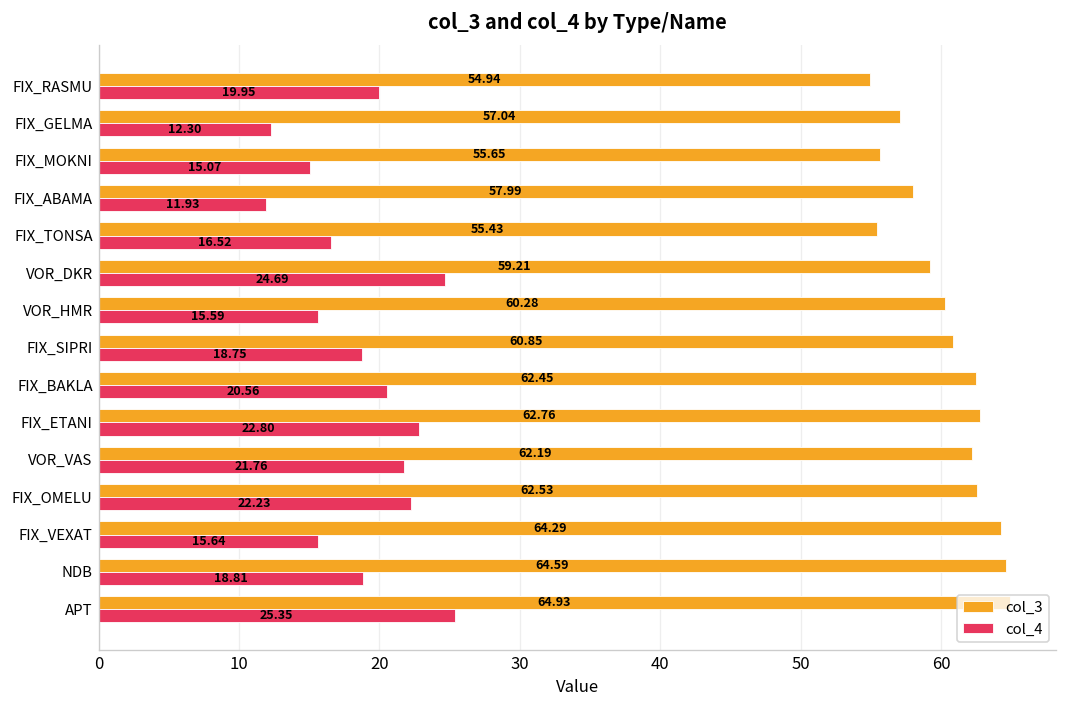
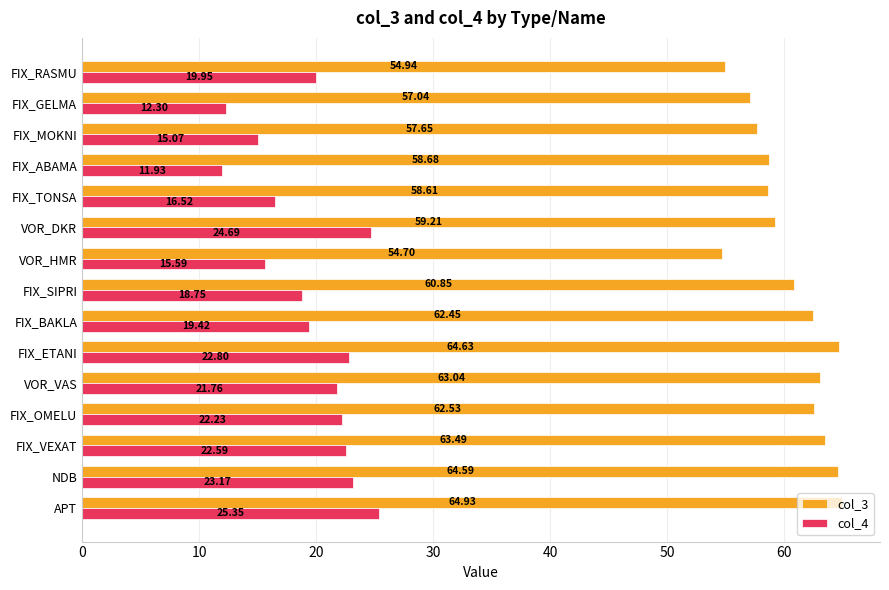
col_3, FIX_MOKNI: 55.65 -> 57.65
col_3, FIX_ABAMA: 57.99 -> 58.68
col_3, FIX_TONSA: 55.43 -> 58.61
col_3, VOR_HMR: 60.28 -> 54.70
col_4, FIX_BAKLA: 20.56 -> 19.42
col_3, FIX_ETANI: 62.76 -> 64.63
col_3, VOR_VAS: 62.19 -> 63.04
col_3, FIX_VEXAT: 64.29 -> 63.49
col_4, FIX_VEXAT: 15.64 -> 22.59
col_4, NDB: 18.81 -> 23.17
